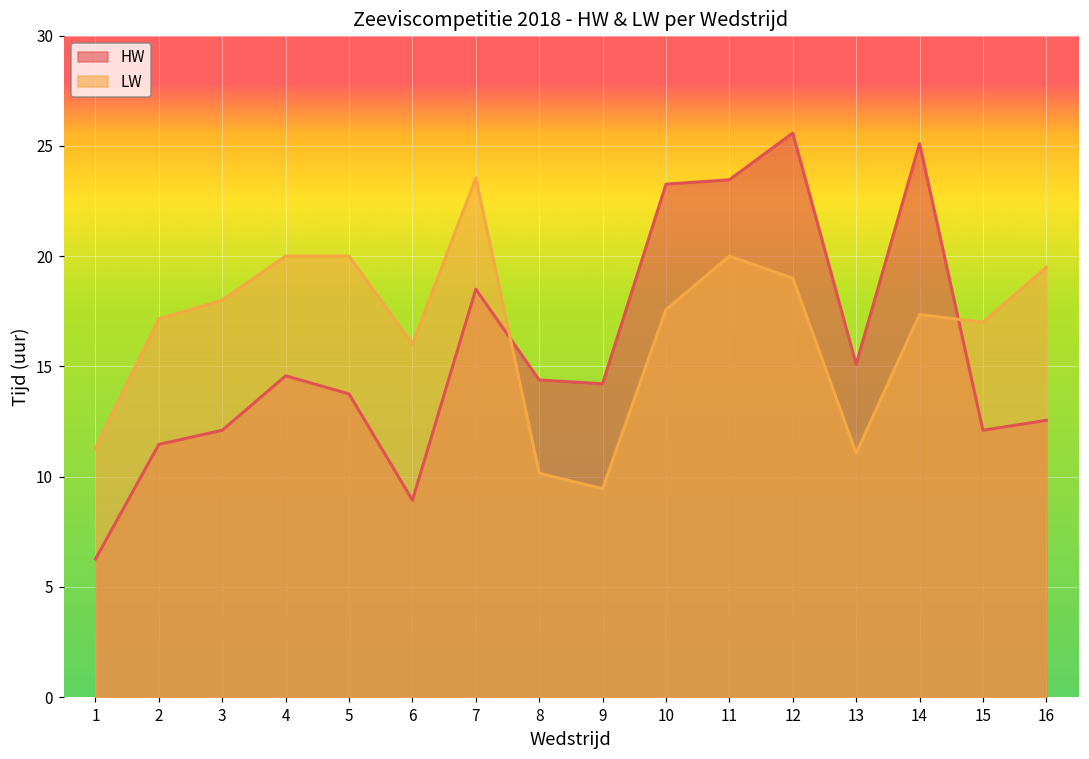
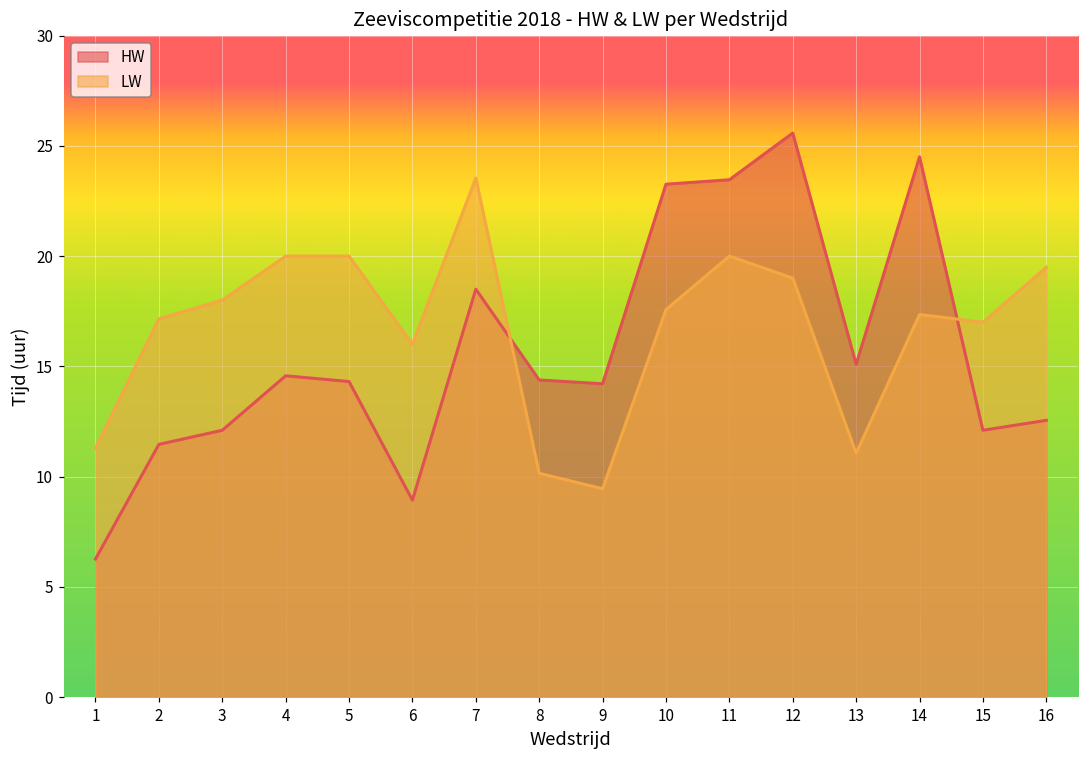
HW, 5: 13.8 -> 14.3
HW, 14: 25.1 -> 24.5
